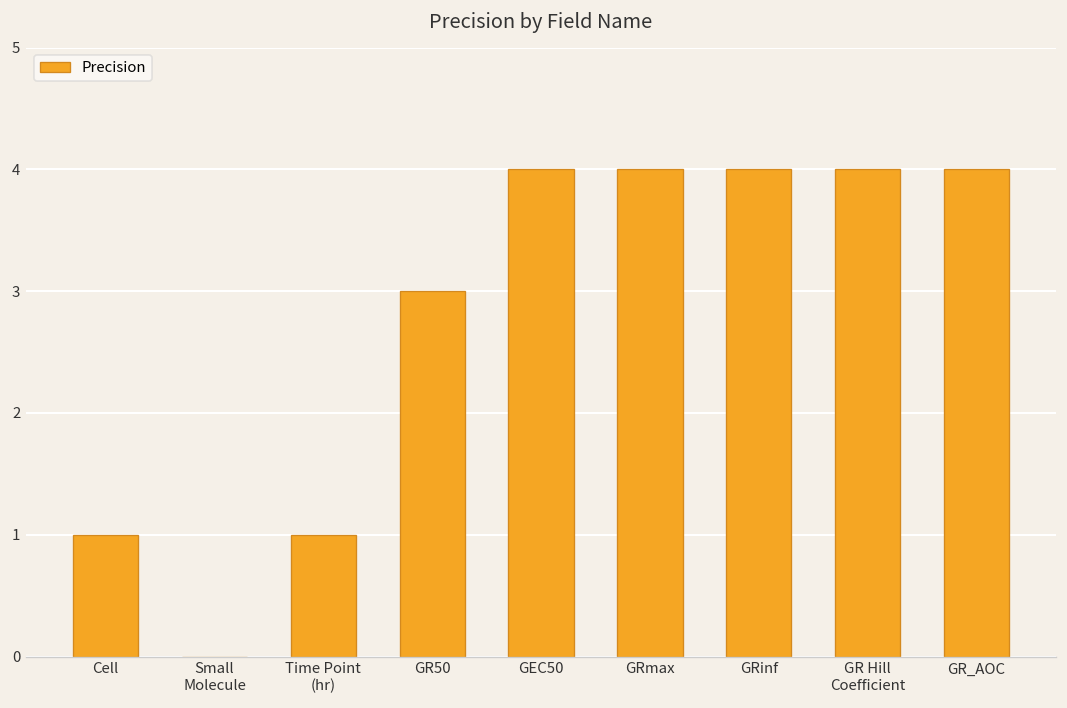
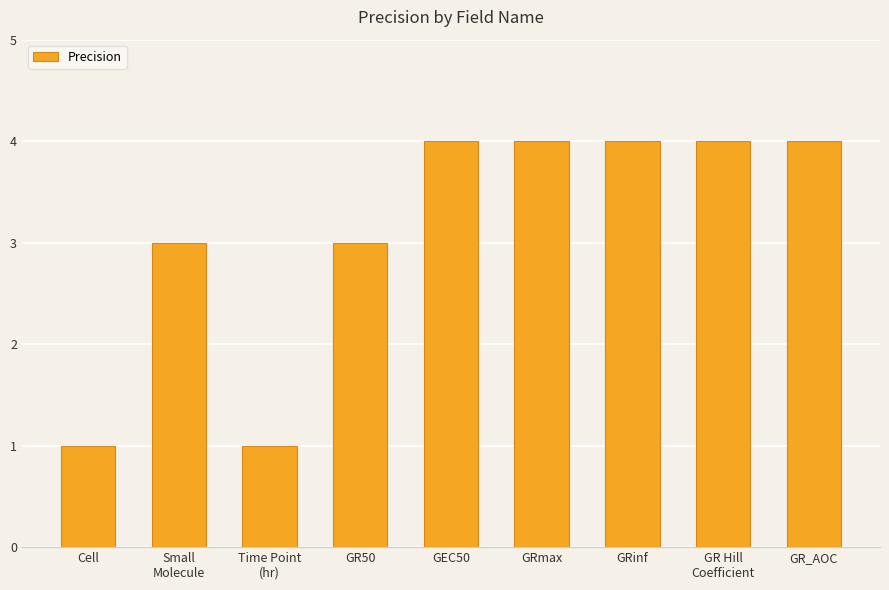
Small Molecule: 0 -> 3
